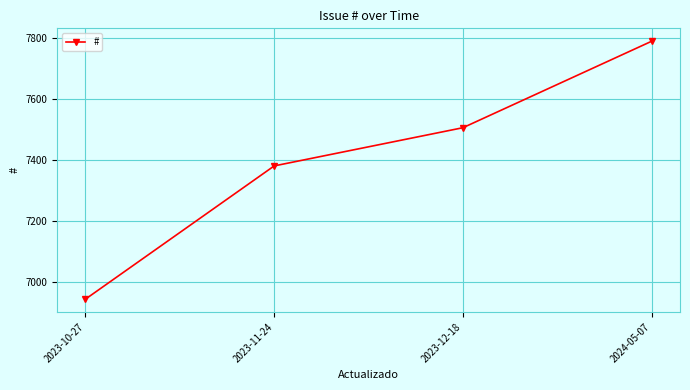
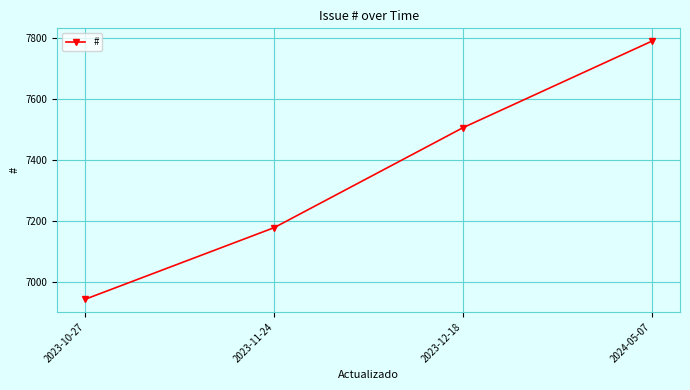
2023-11-24: 7380 -> 7180
